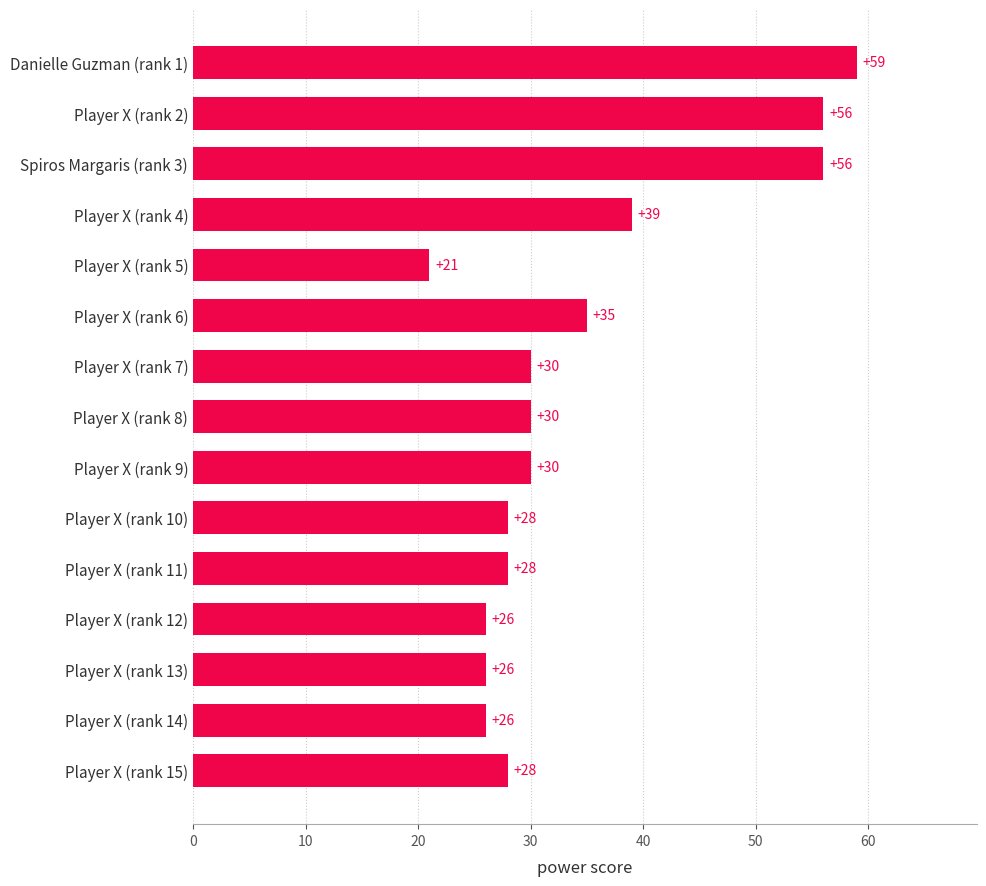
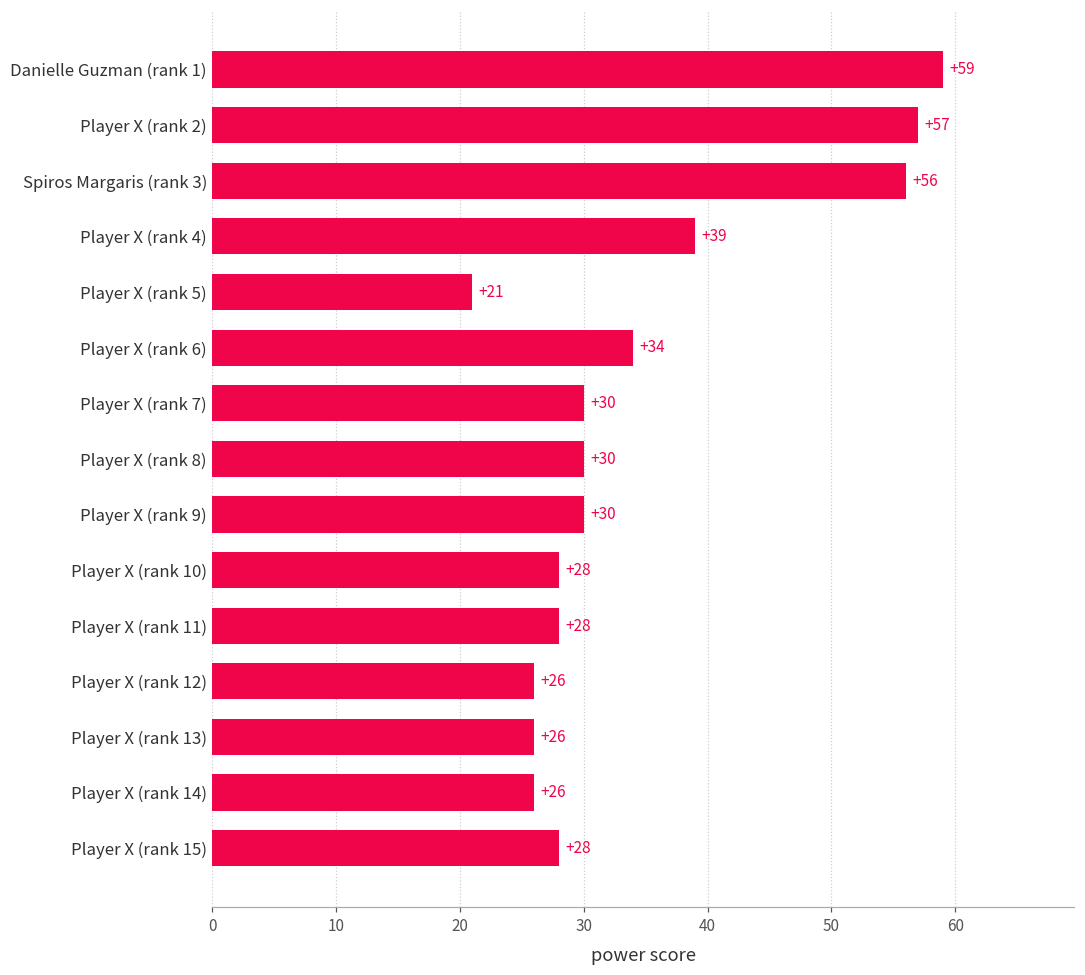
Player X (rank 2): +56 -> +57
Player X (rank 6): +35 -> +34
